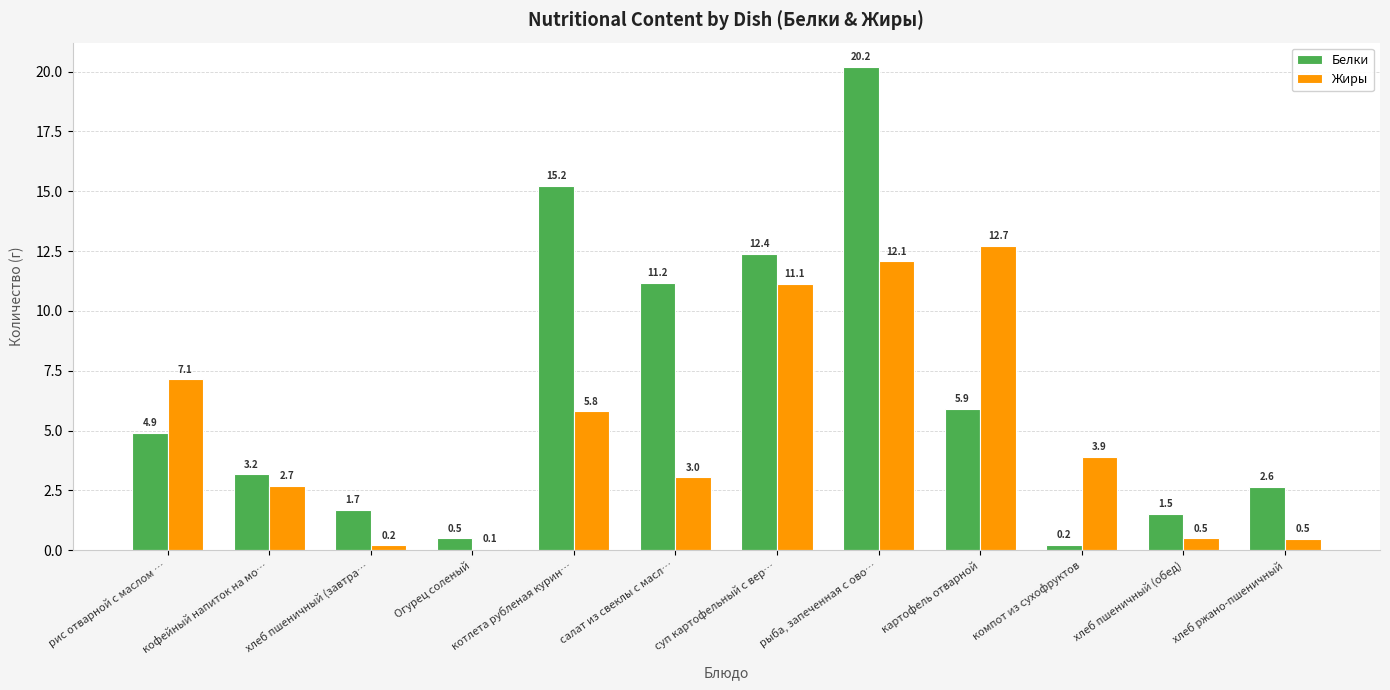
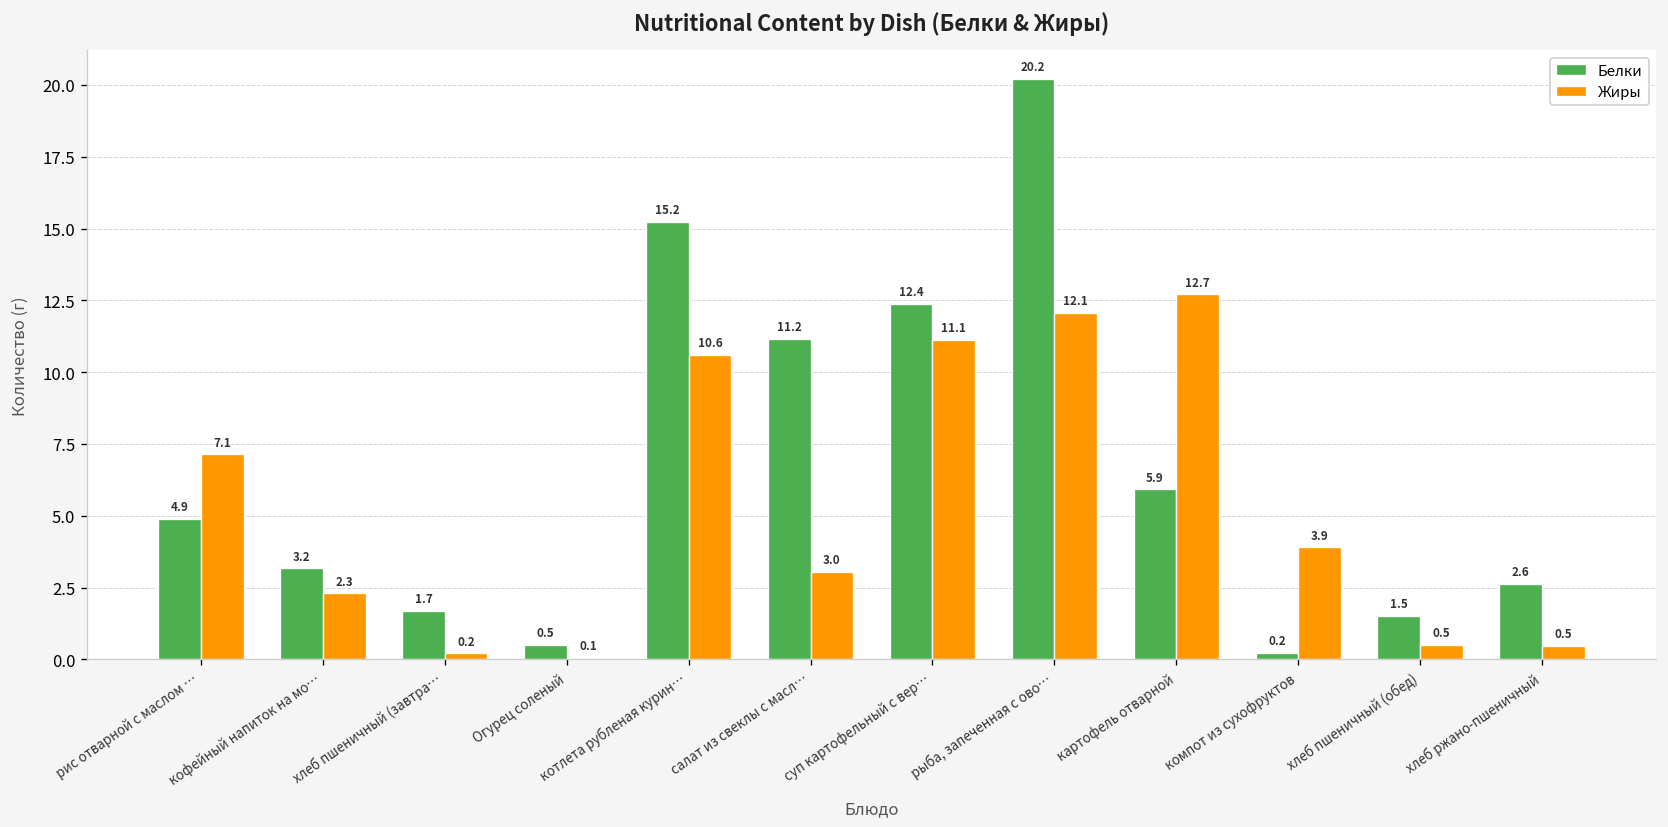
Жиры, кофейный напиток на мо…: 2.7 -> 2.3
Жиры, котлета рубленая курин…: 5.8 -> 10.6
